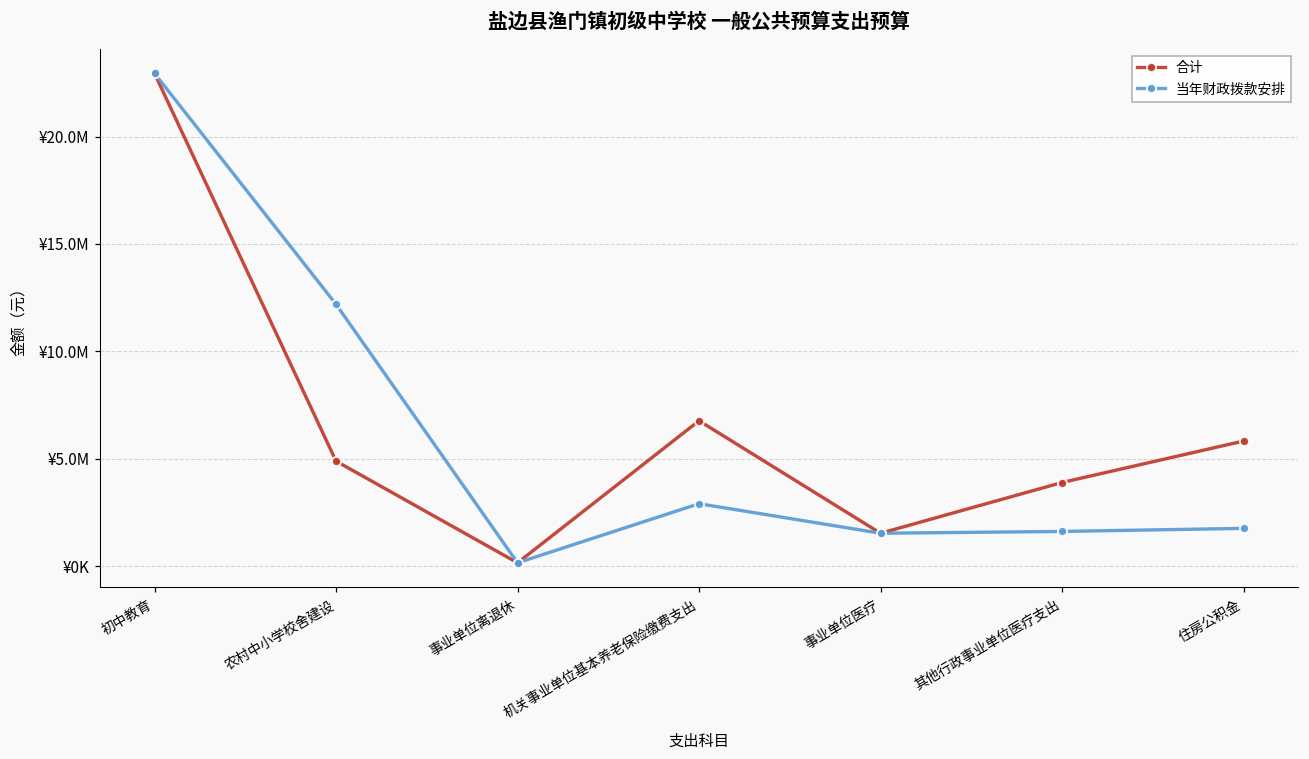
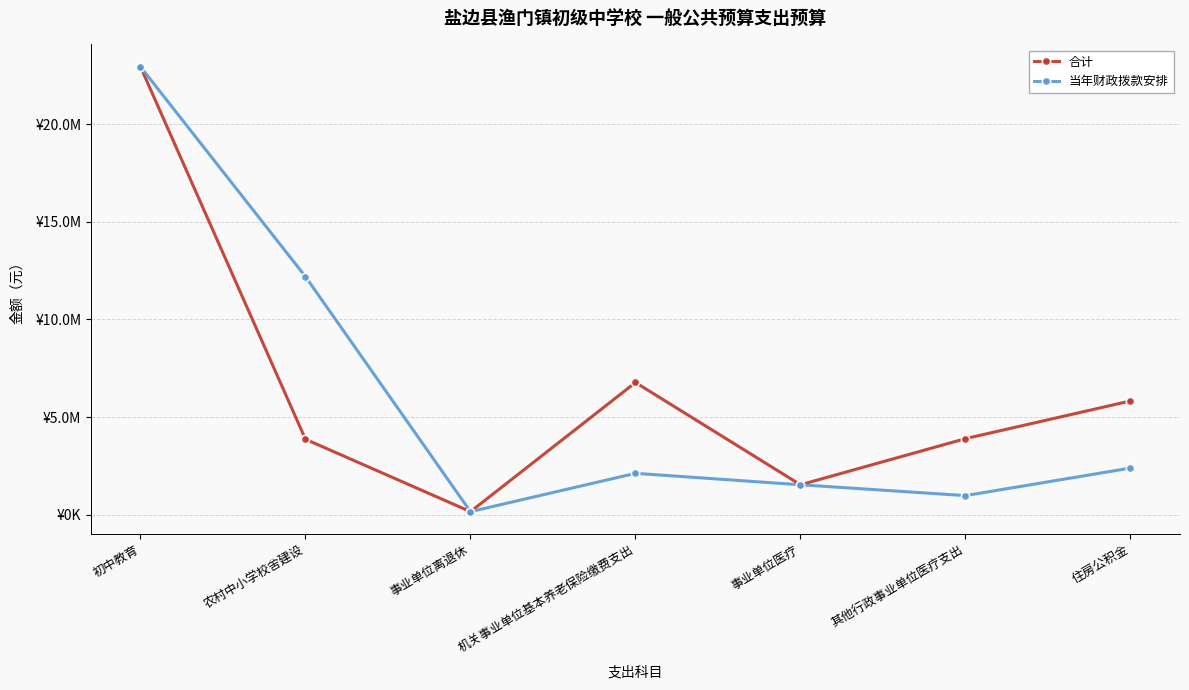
合计, 农村中小学校舍建设: ¥4900000 -> ¥3900000
当年财政拨款安排, 机关事业单位基本养老保险缴费支出: ¥2900000 -> ¥2100000
当年财政拨款安排, 其他行政事业单位医疗支出: ¥1600000 -> ¥1000000
当年财政拨款安排, 住房公积金: ¥1800000 -> ¥2400000
